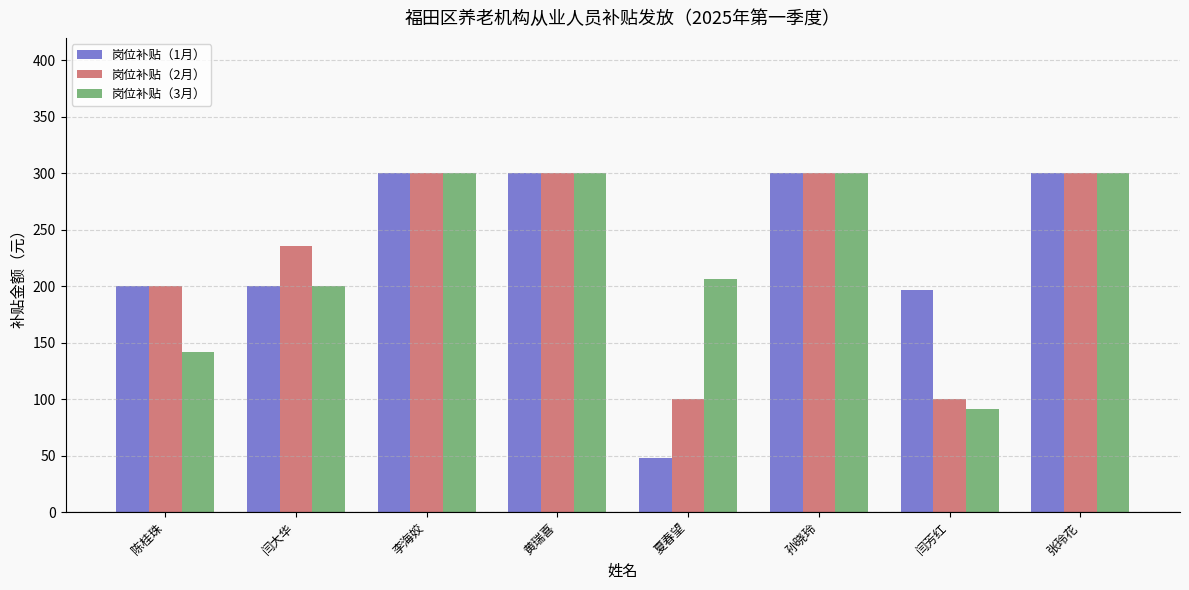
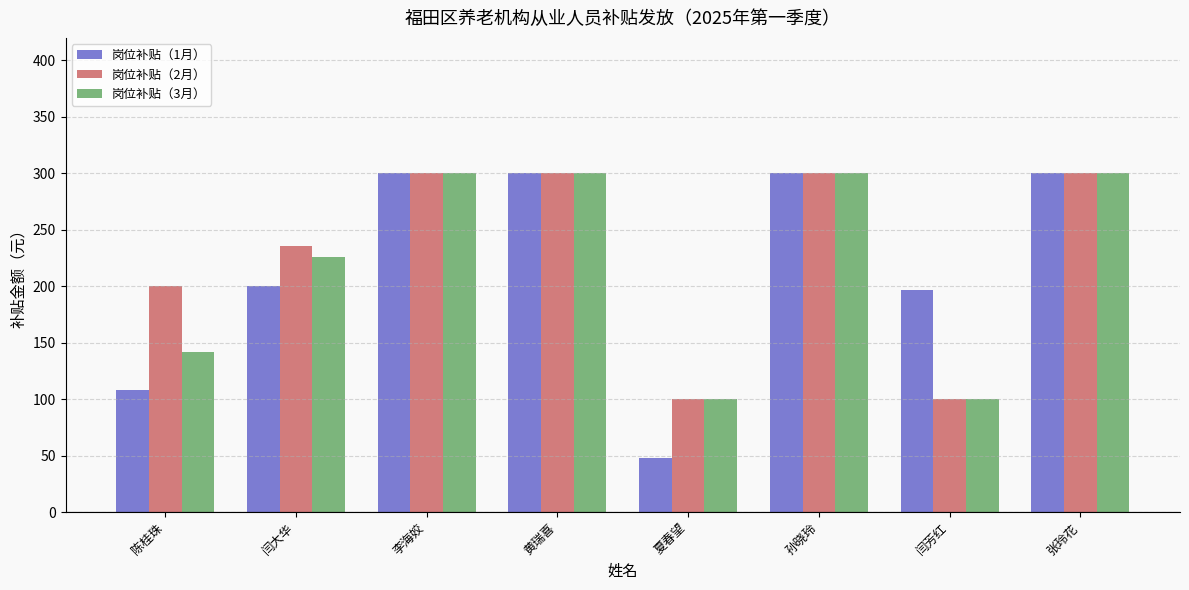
岗位补贴（1月）, 陈桂珠: 200 -> 108
岗位补贴（3月）, 闫大华: 200 -> 226
岗位补贴（3月）, 夏春望: 206 -> 100
岗位补贴（3月）, 闫芳红: 91 -> 100
